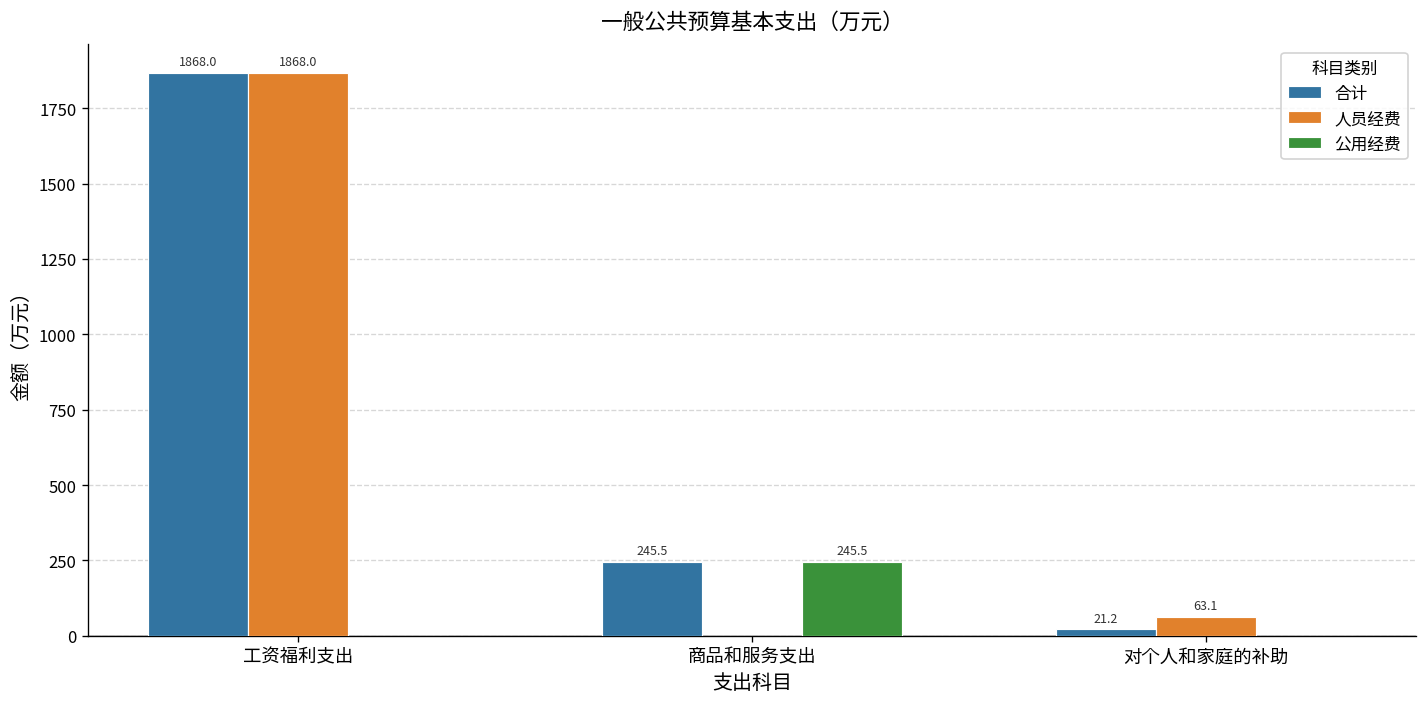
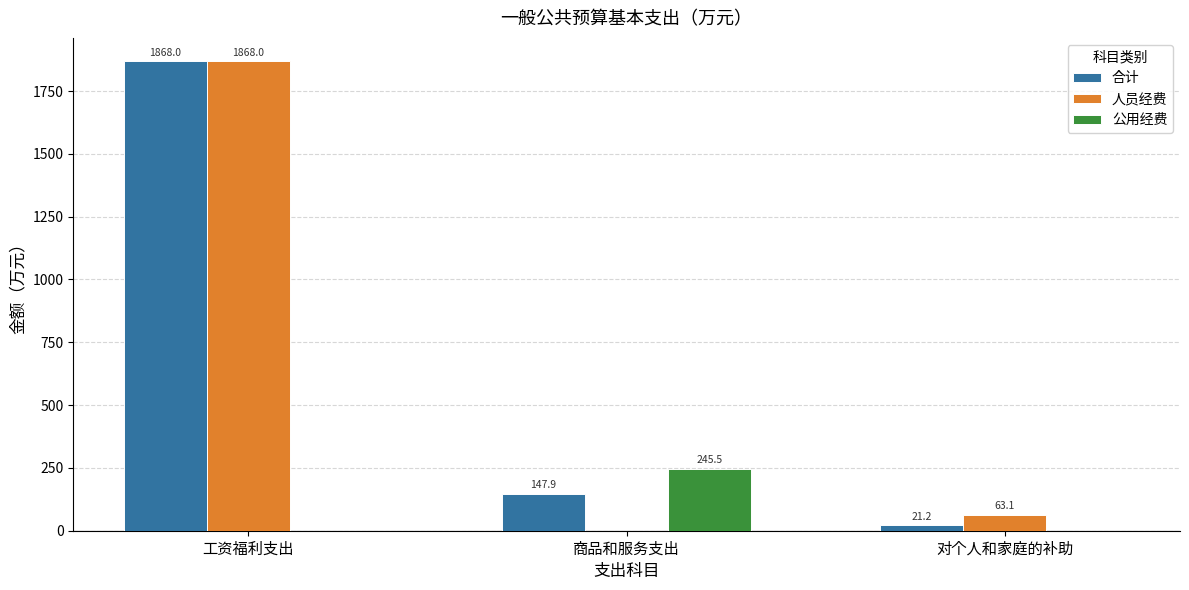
合计, 商品和服务支出: 245.5 -> 147.9
